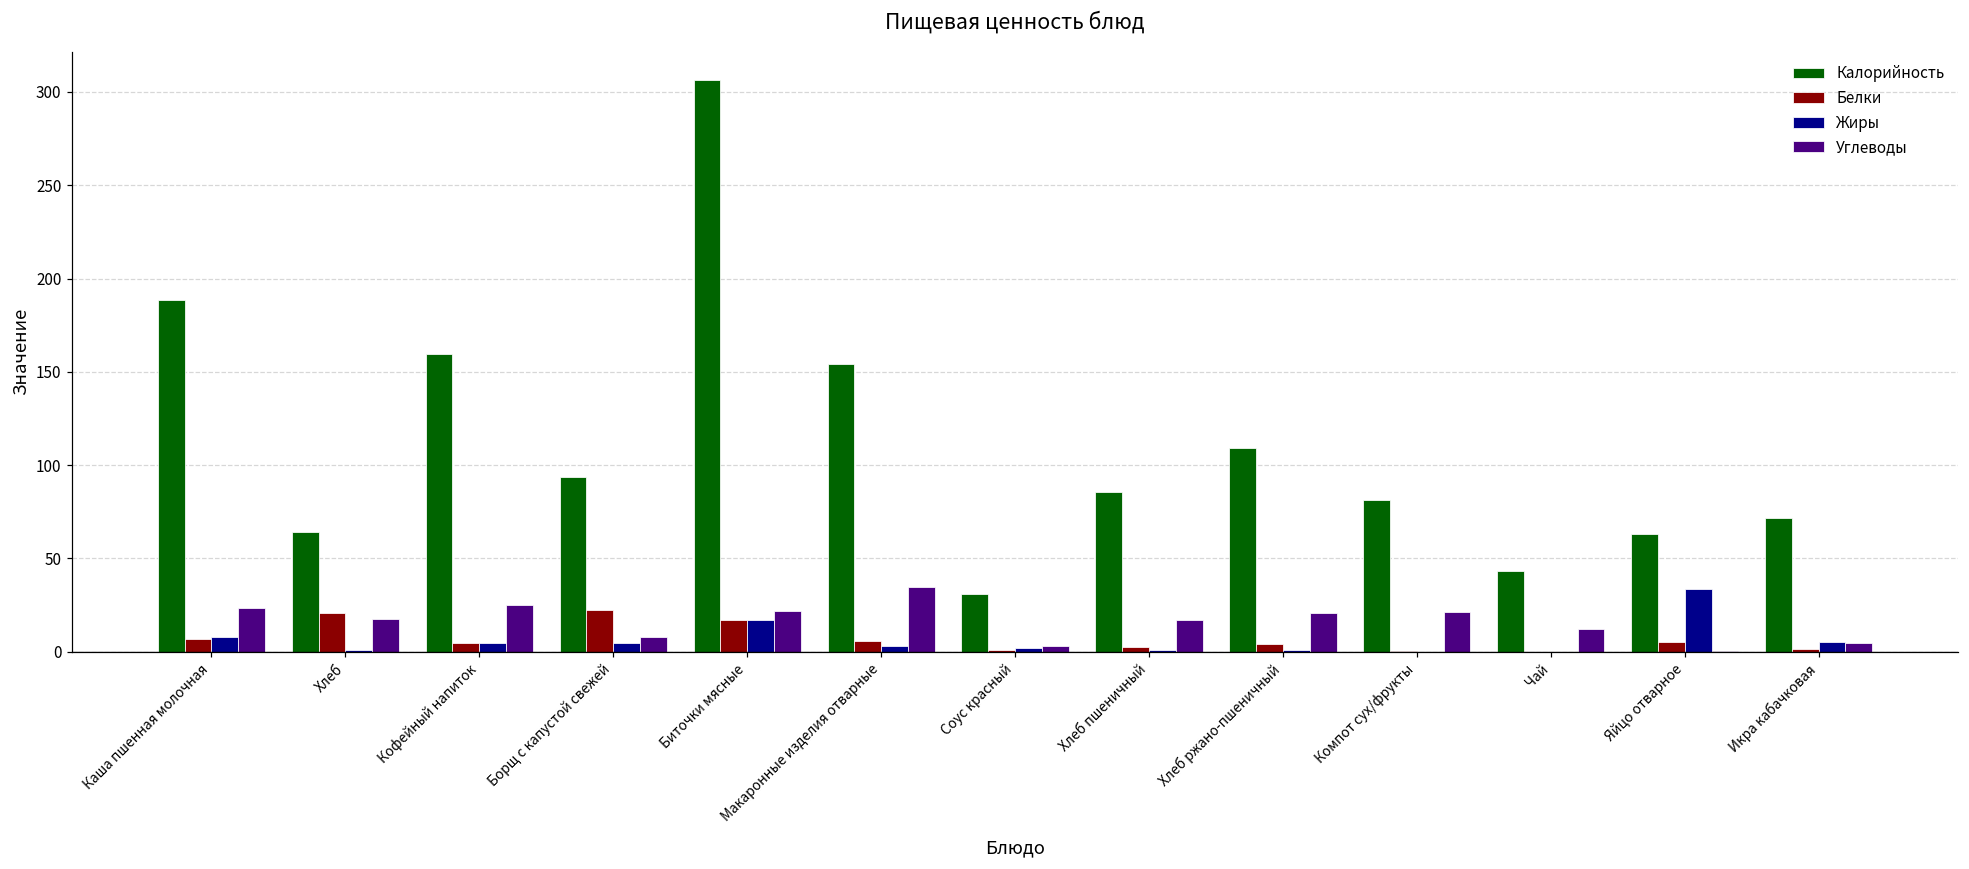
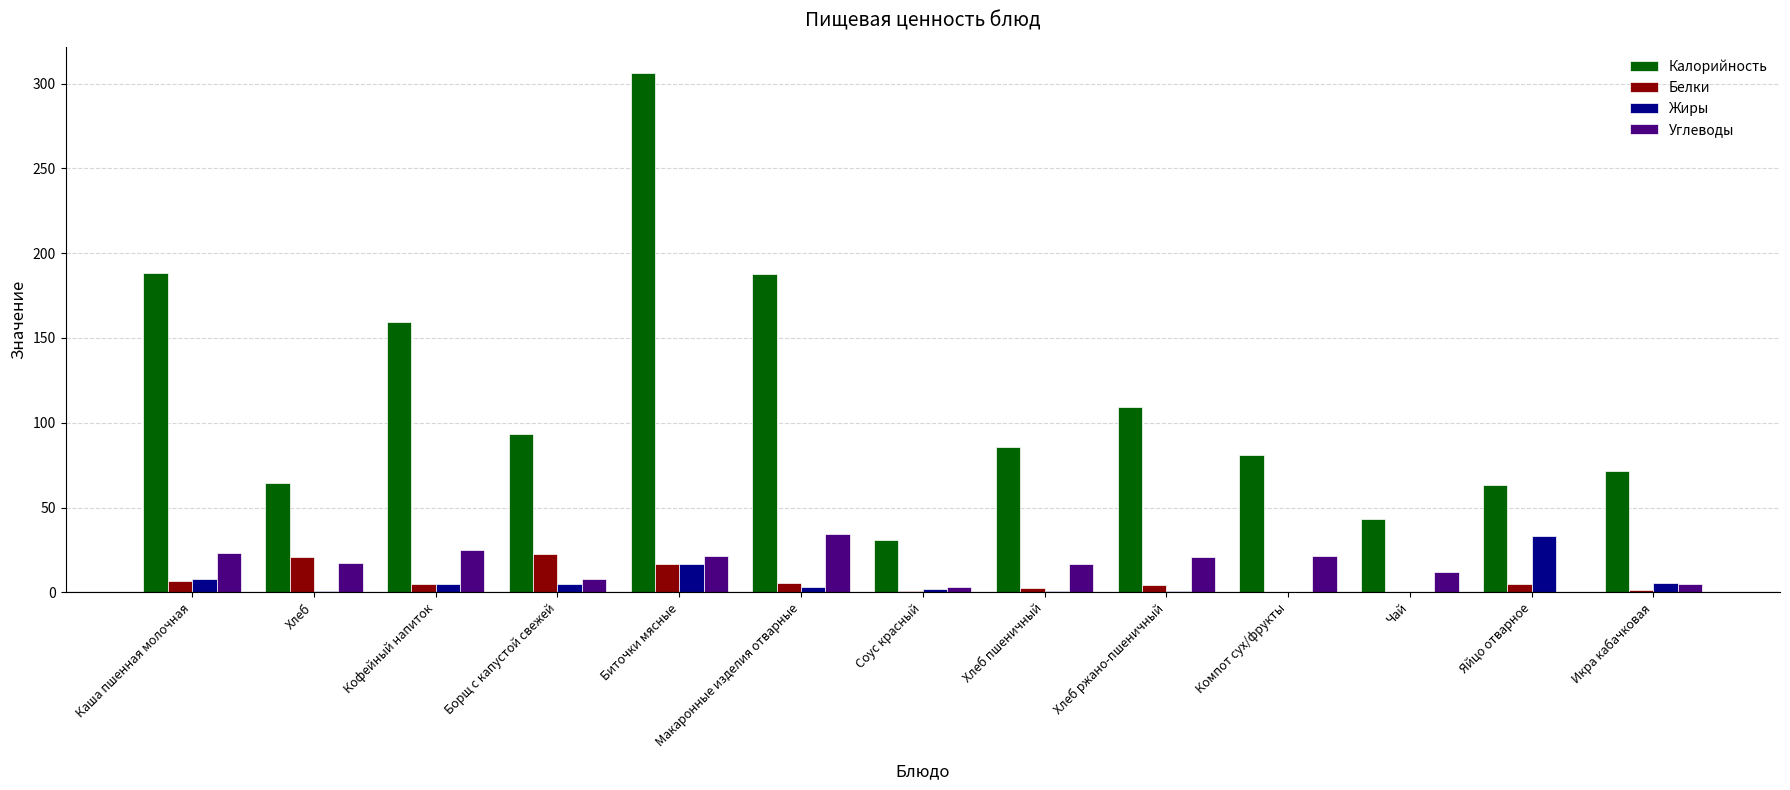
Калорийность, Макаронные изделия отварные: 154 -> 188
